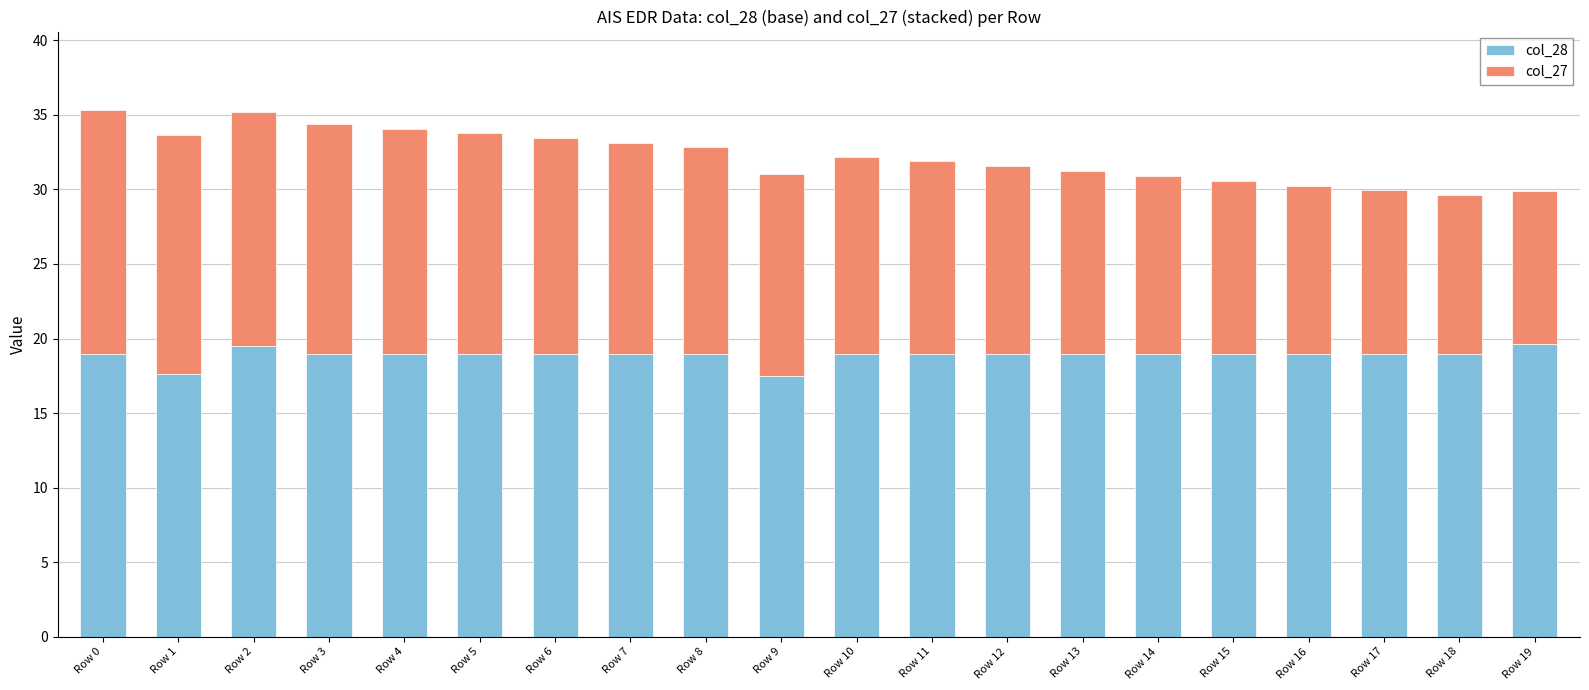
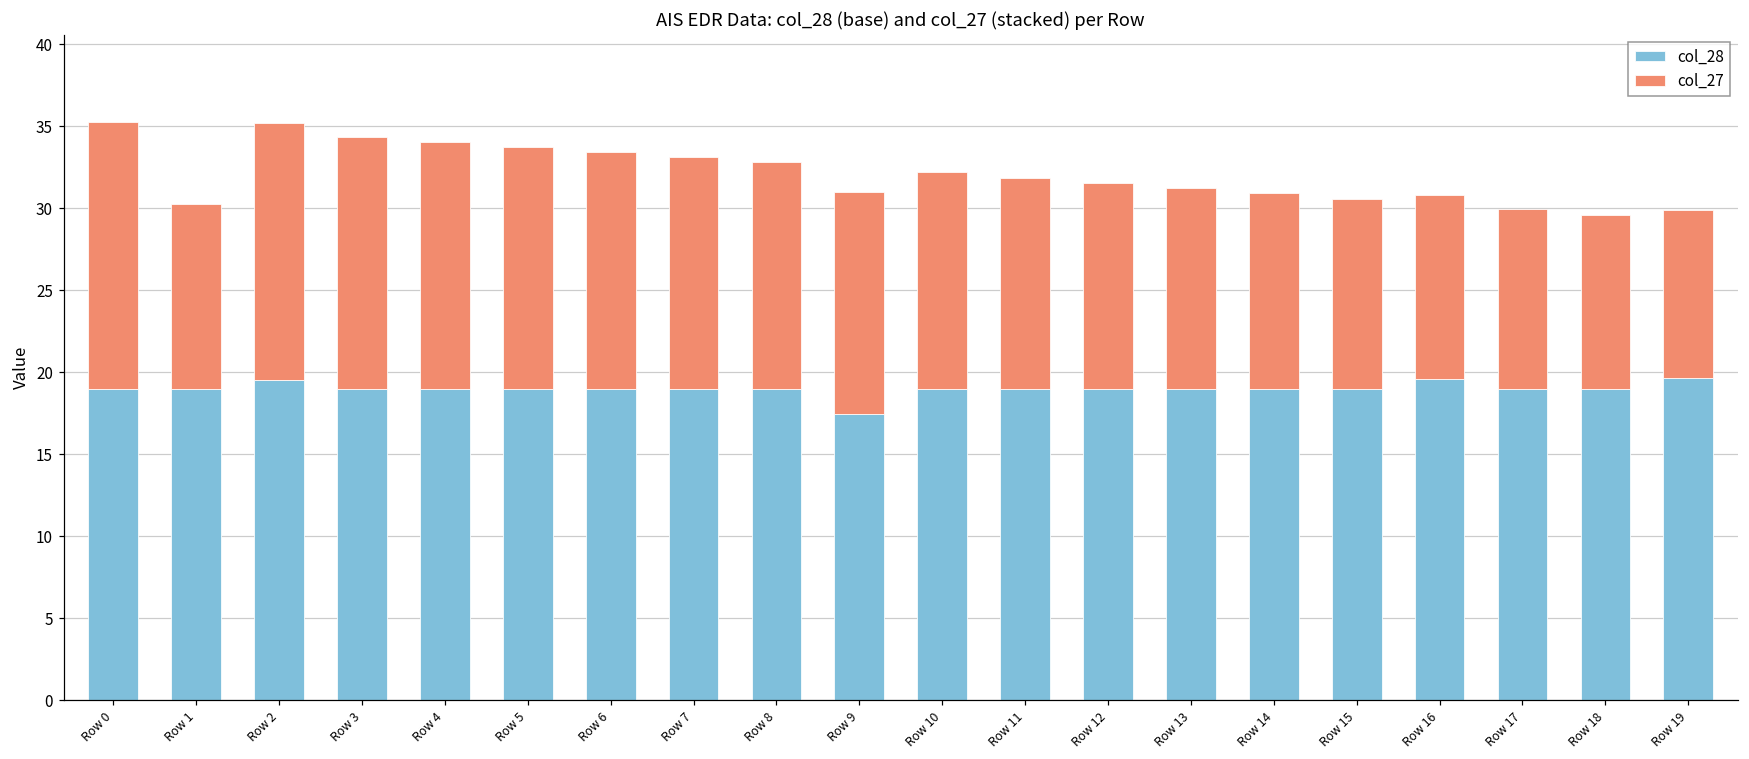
col_28, Row 1: 17.6 -> 19.0
col_27, Row 1: 16.0 -> 11.3
col_28, Row 16: 19.0 -> 19.6
